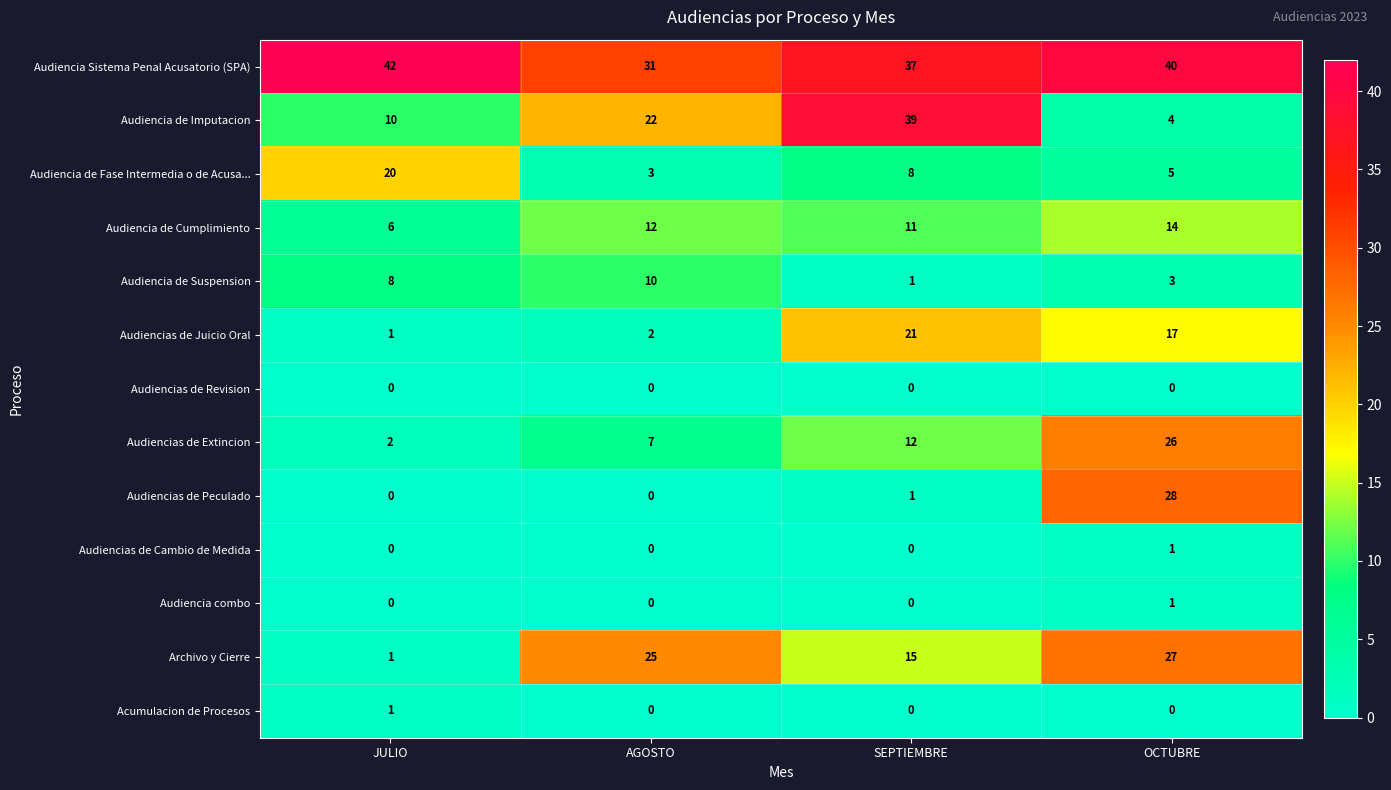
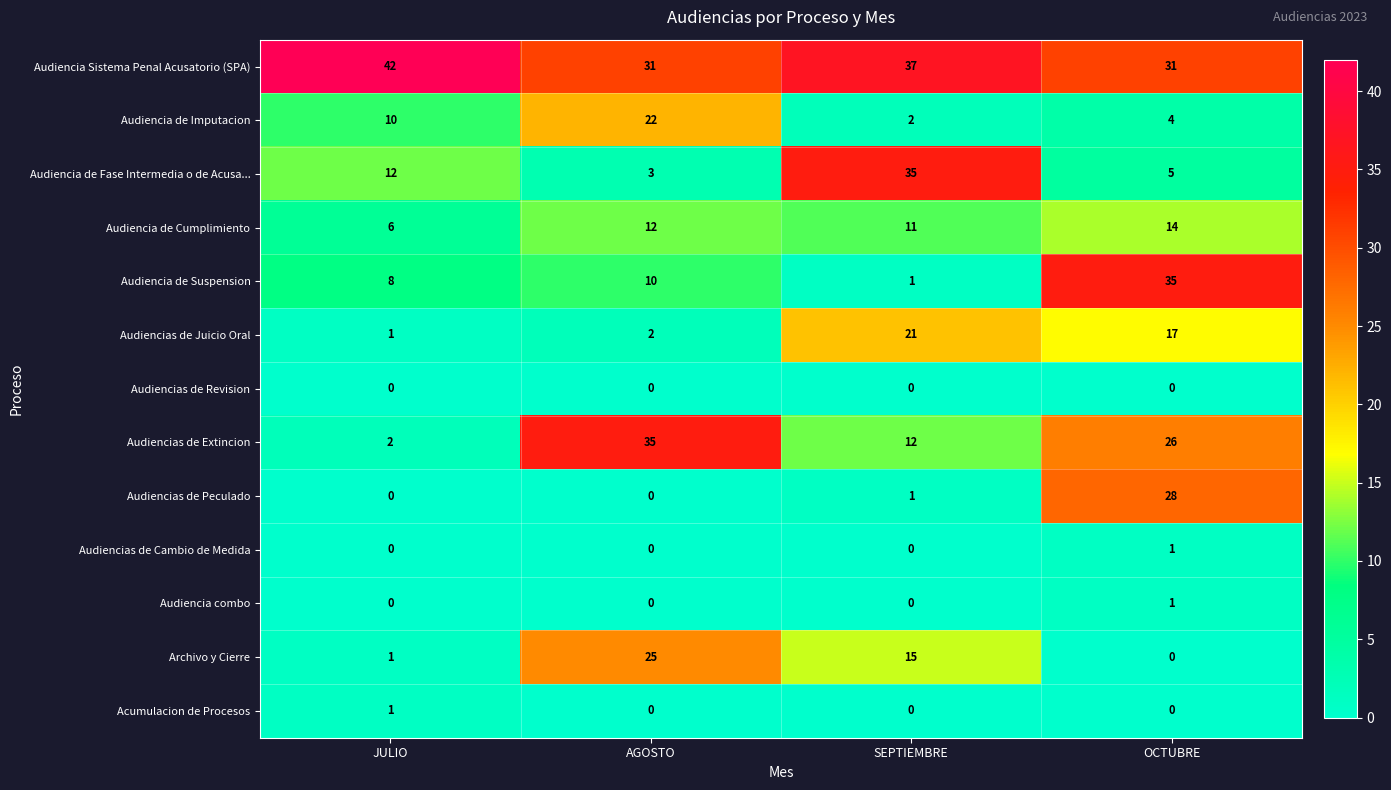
Audiencia Sistema Penal Acusatorio (SPA), OCTUBRE: 40 -> 31
Audiencia de Imputacion, SEPTIEMBRE: 39 -> 2
Audiencia de Fase Intermedia o de Acusa..., JULIO: 20 -> 12
Audiencia de Fase Intermedia o de Acusa..., SEPTIEMBRE: 8 -> 35
Audiencia de Suspension, OCTUBRE: 3 -> 35
Audiencias de Extincion, AGOSTO: 7 -> 35
Archivo y Cierre, OCTUBRE: 27 -> 0
